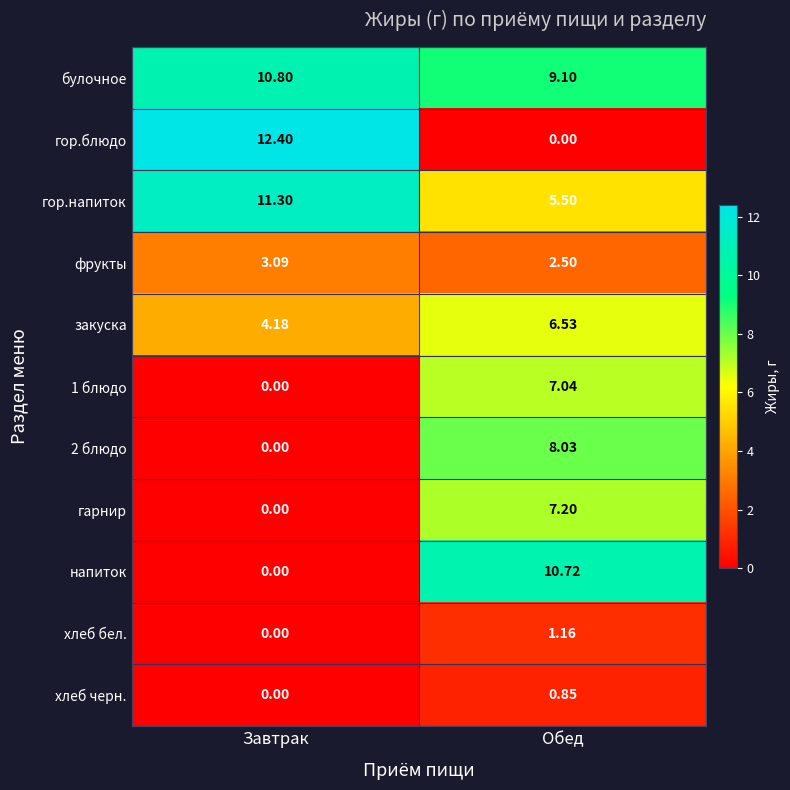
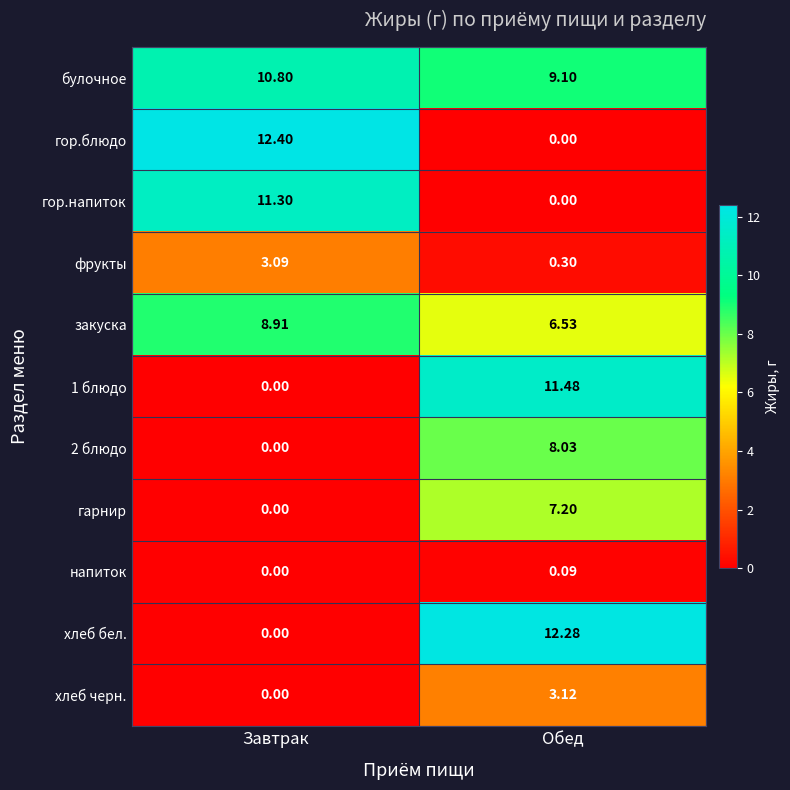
гор.напиток, Обед: 5.50 -> 0.00
фрукты, Обед: 2.50 -> 0.30
закуска, Завтрак: 4.18 -> 8.91
1 блюдо, Обед: 7.04 -> 11.48
напиток, Обед: 10.72 -> 0.09
хлеб бел., Обед: 1.16 -> 12.28
хлеб черн., Обед: 0.85 -> 3.12
